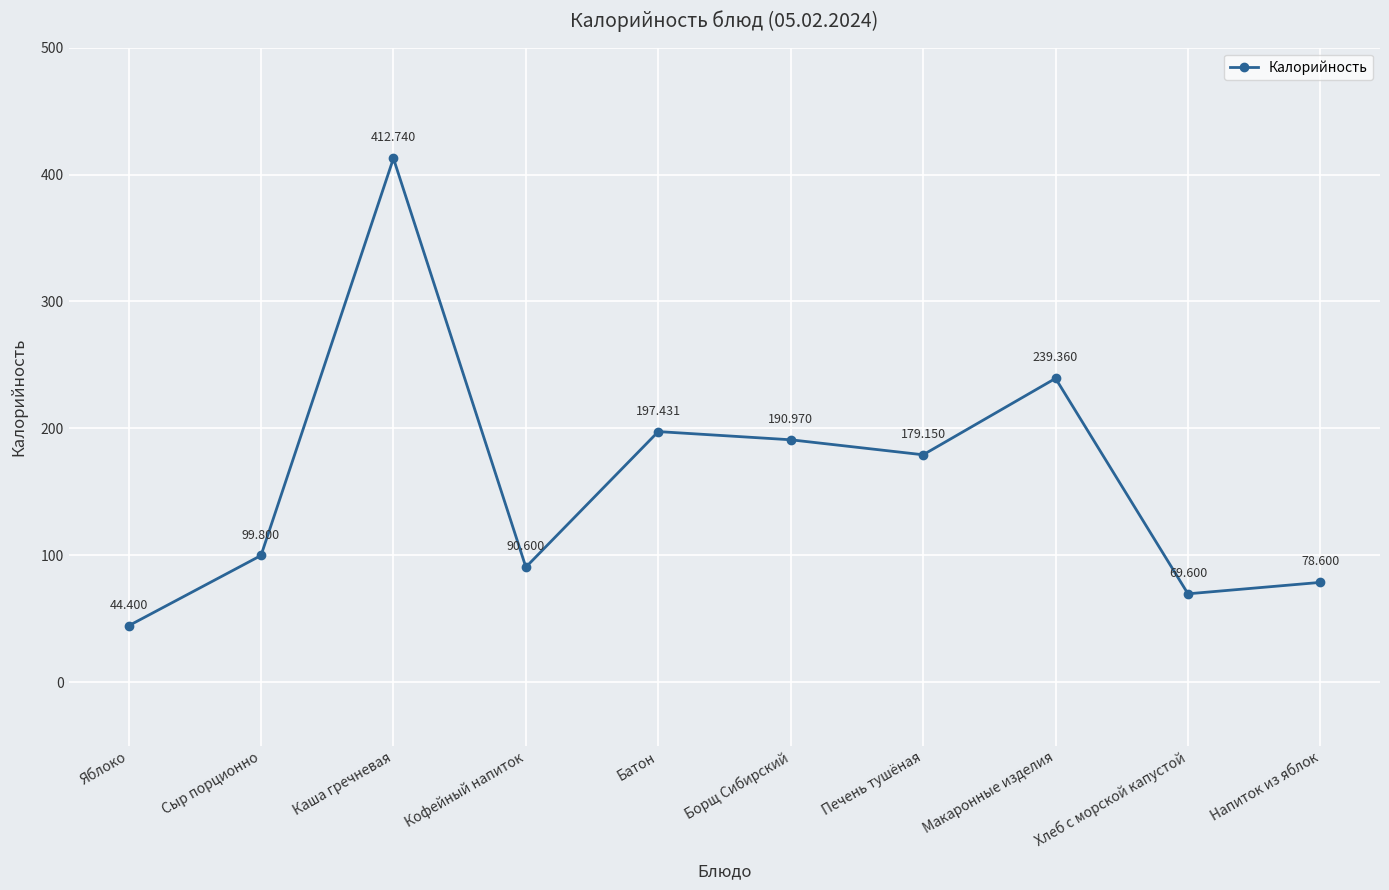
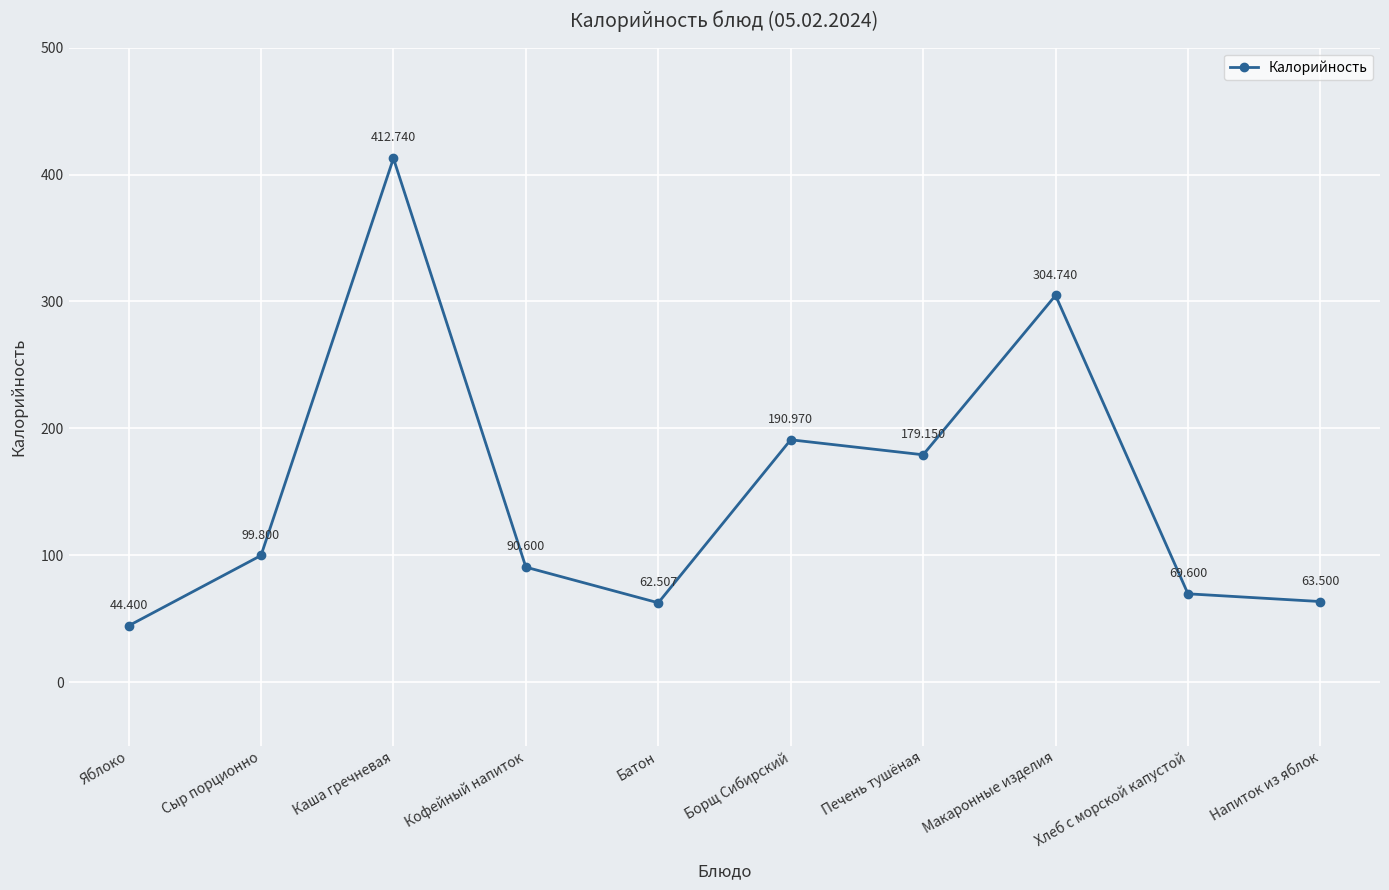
Батон: 197.431 -> 62.507
Макаронные изделия: 239.360 -> 304.740
Напиток из яблок: 78.600 -> 63.500
